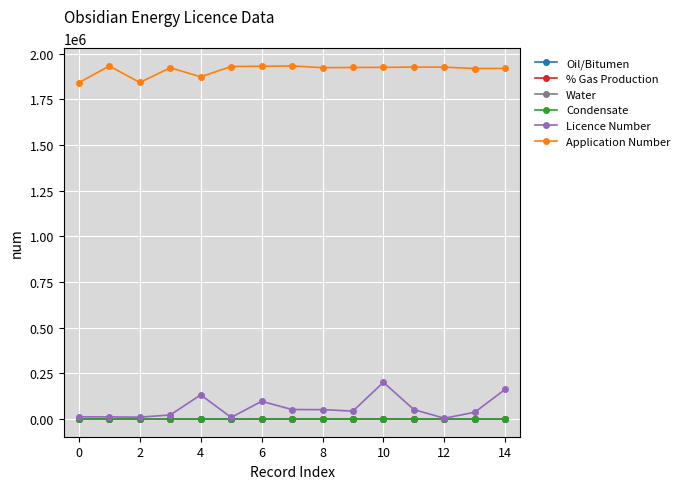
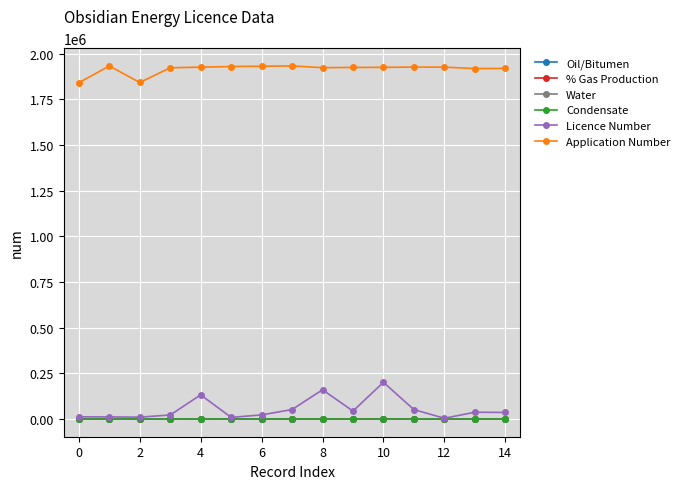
Application Number, 4: 1870000 -> 1930000
Licence Number, 6: 100000 -> 20000
Licence Number, 8: 50000 -> 160000
Licence Number, 14: 160000 -> 40000
